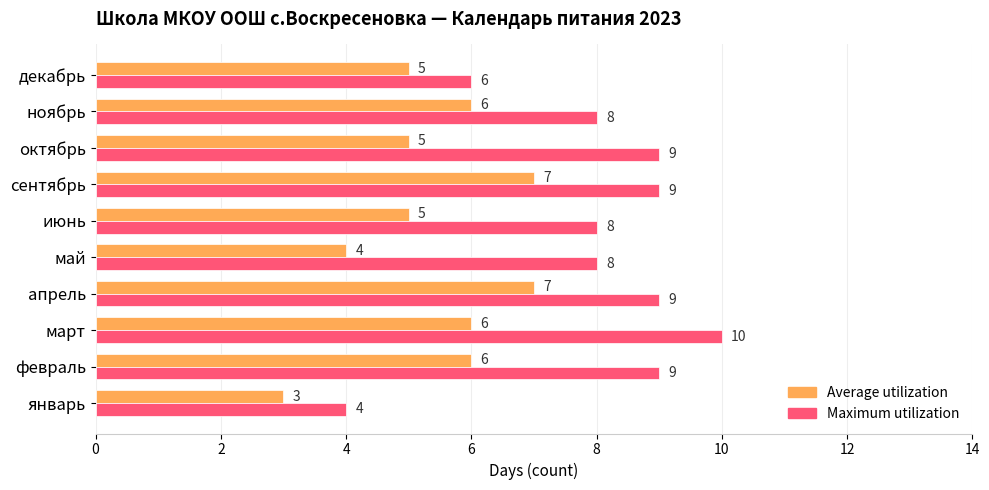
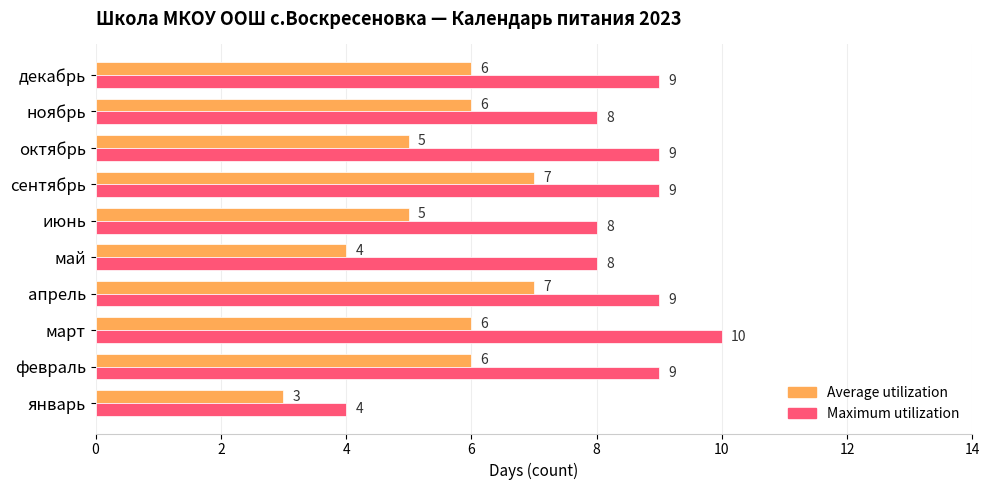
Average utilization, декабрь: 5 -> 6
Maximum utilization, декабрь: 6 -> 9
